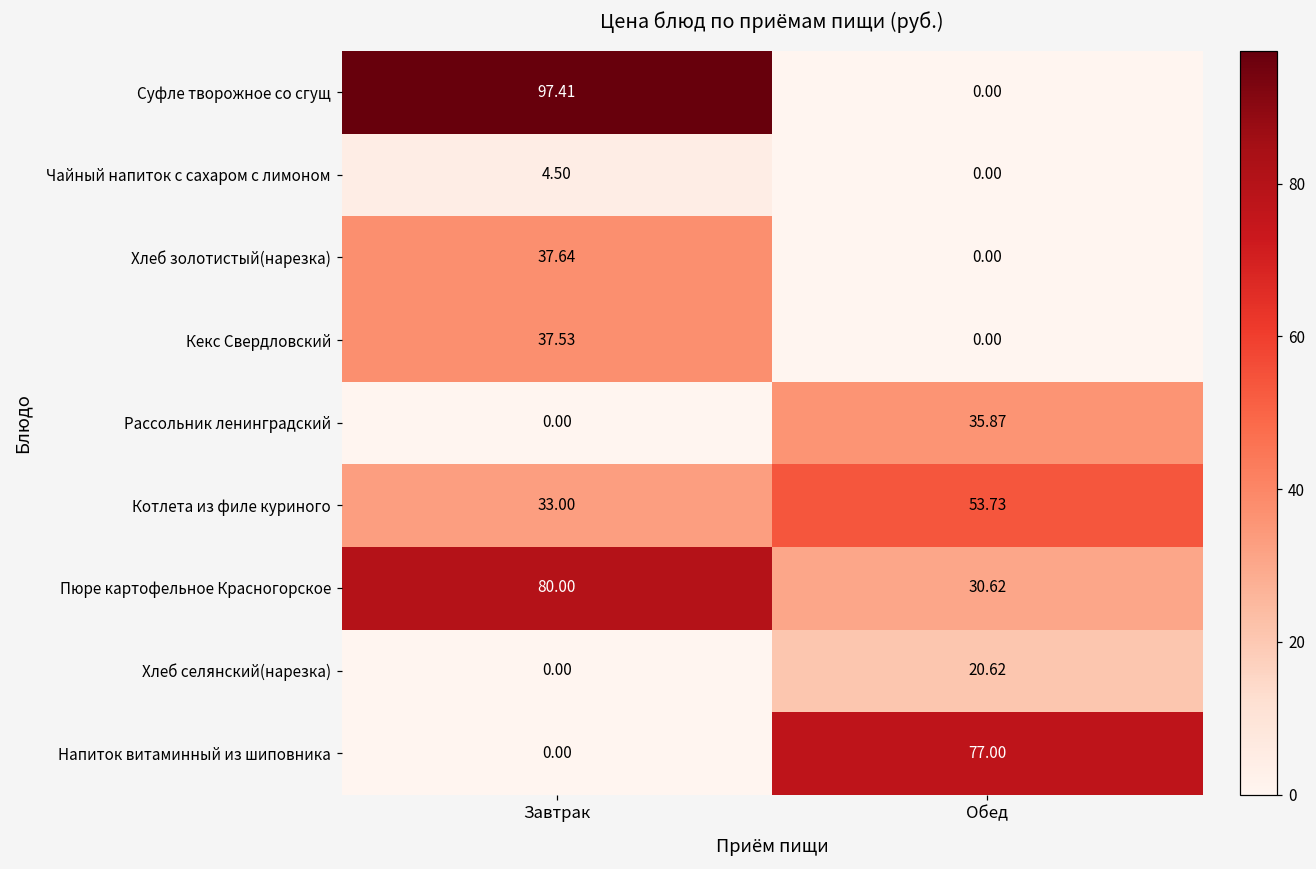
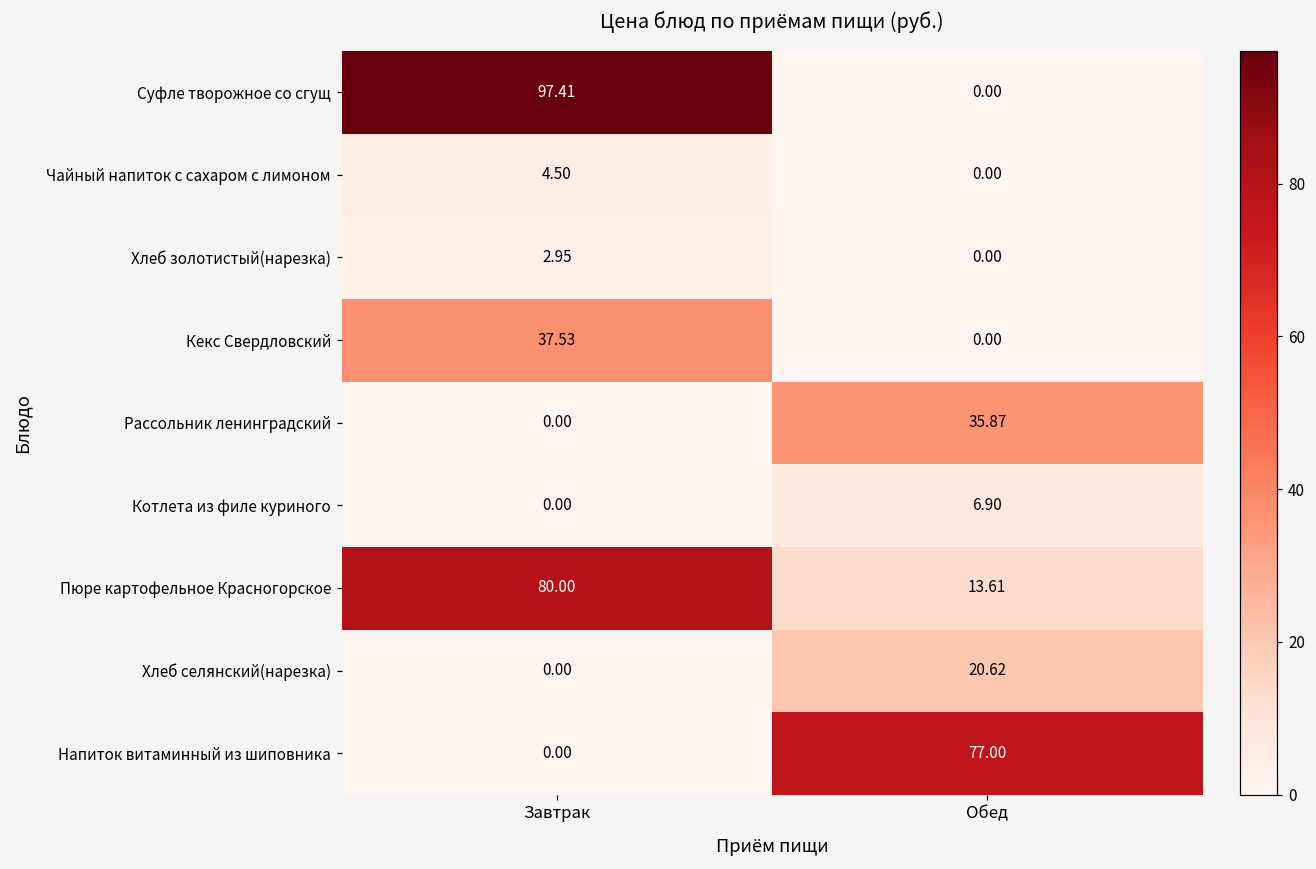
Хлеб золотистый(нарезка), Завтрак: 37.64 -> 2.95
Котлета из филе куриного, Завтрак: 33.00 -> 0.00
Котлета из филе куриного, Обед: 53.73 -> 6.90
Пюре картофельное Красногорское, Обед: 30.62 -> 13.61
